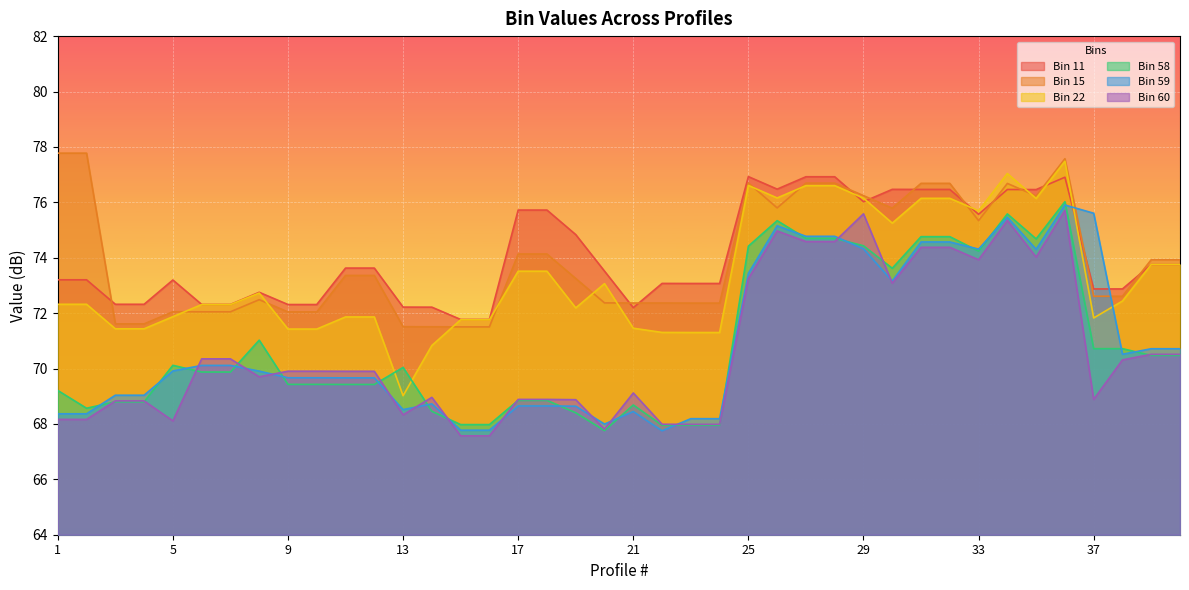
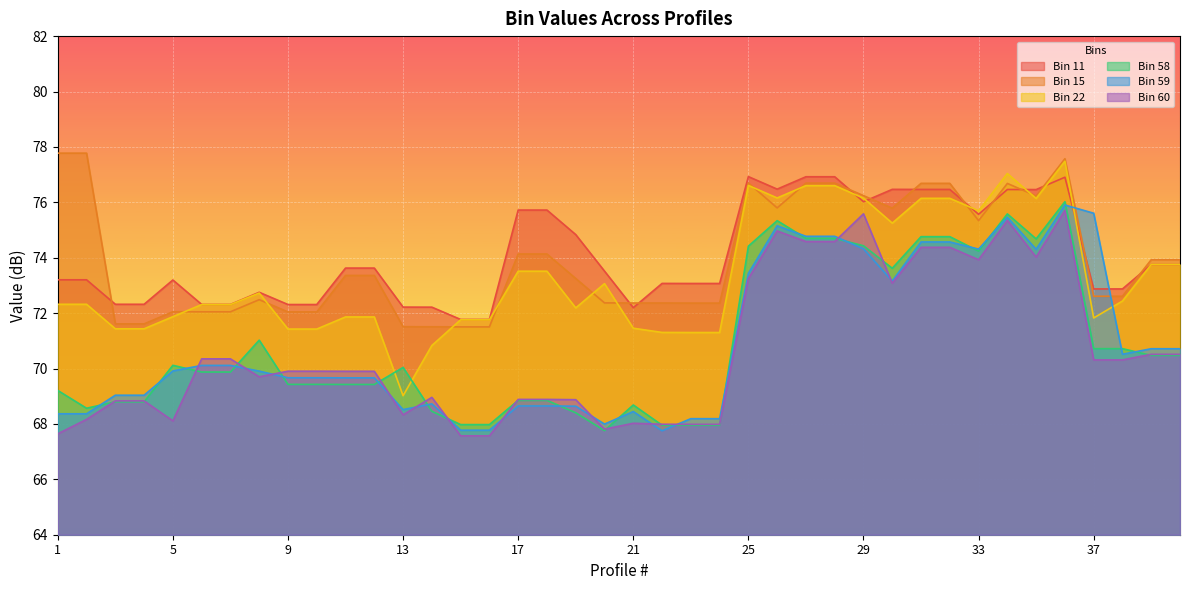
Bin 60, 1: 68.2 -> 67.6
Bin 60, 21: 69.1 -> 68.0
Bin 60, 37: 68.9 -> 70.3
